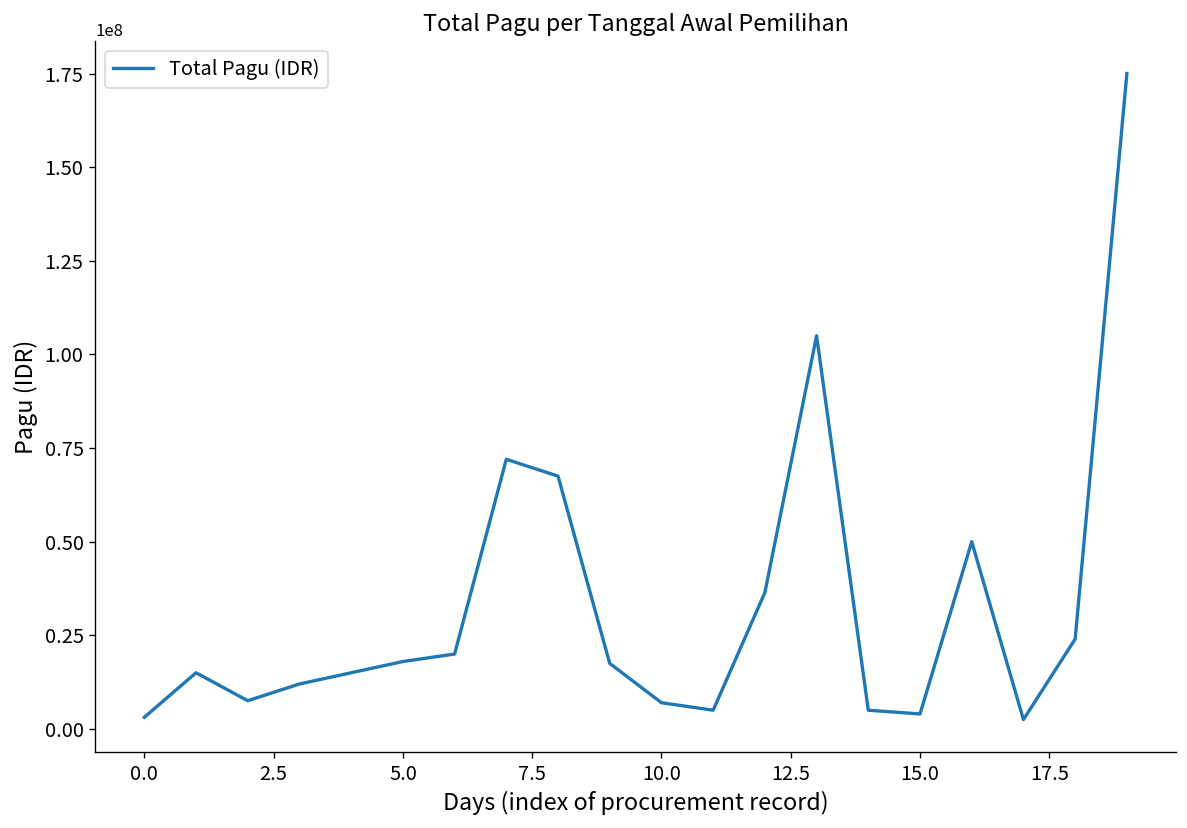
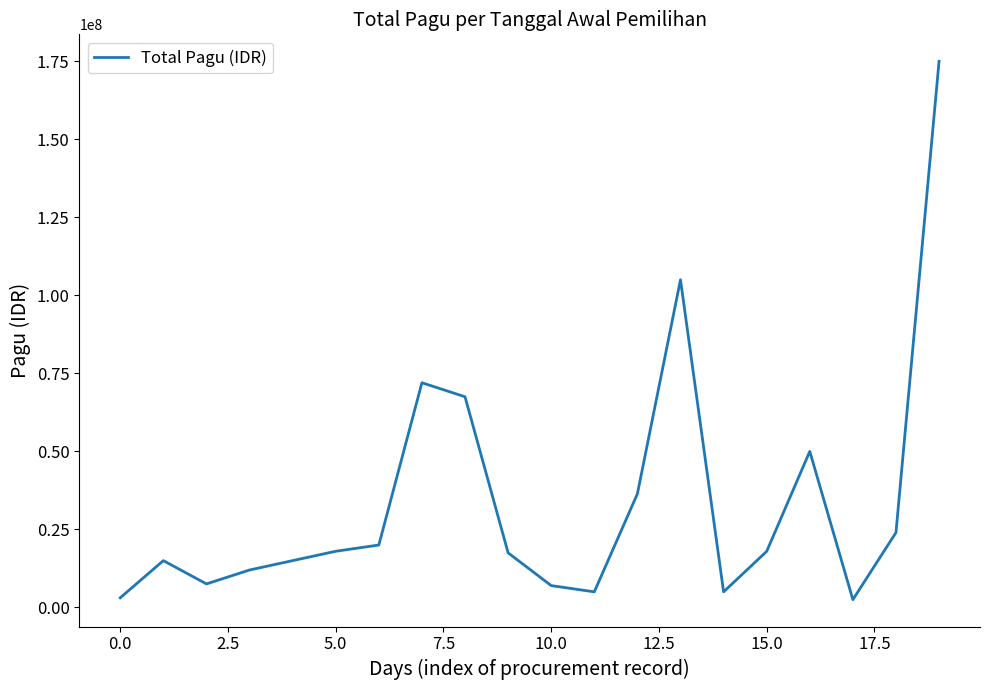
15.0: 4000000 -> 18000000
